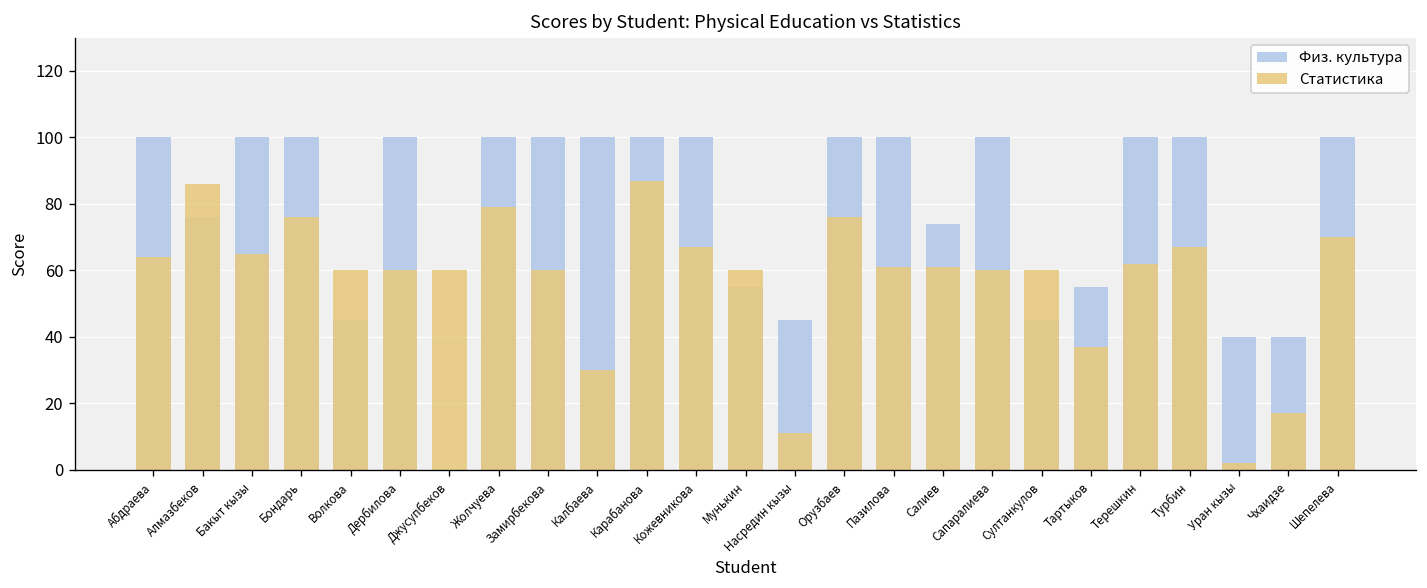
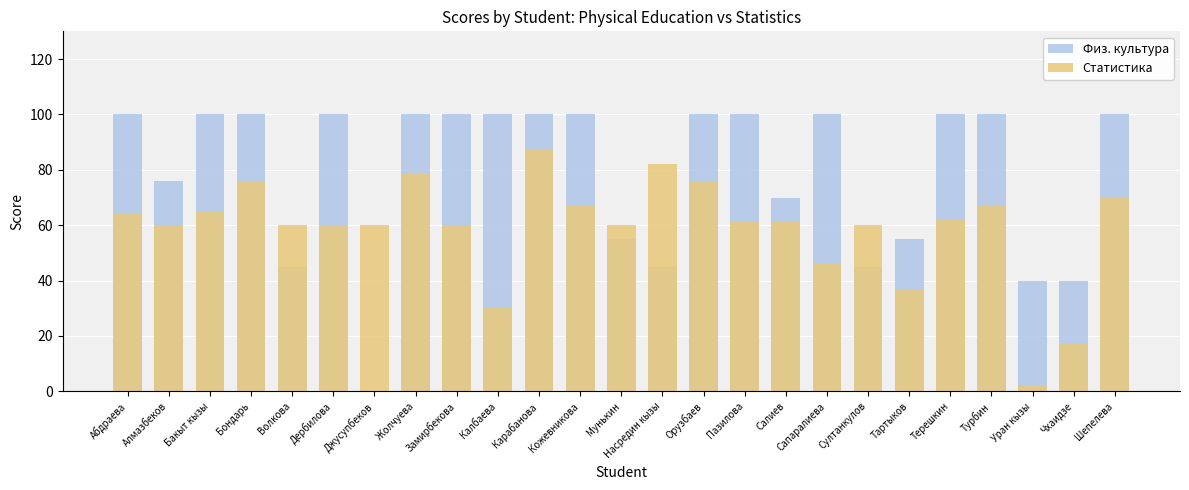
Статистика, Алмазбеков: 86 -> 60
Статистика, Насредин кызы: 11 -> 82
Физ. культура, Салиев: 74 -> 70
Статистика, Сапаралиева: 60 -> 46
